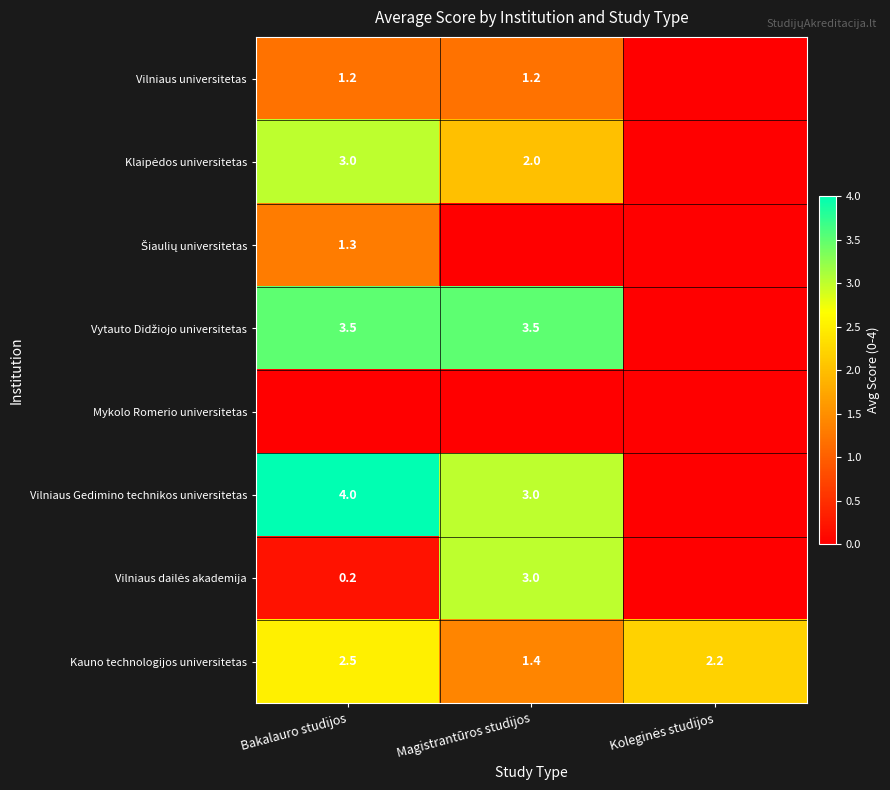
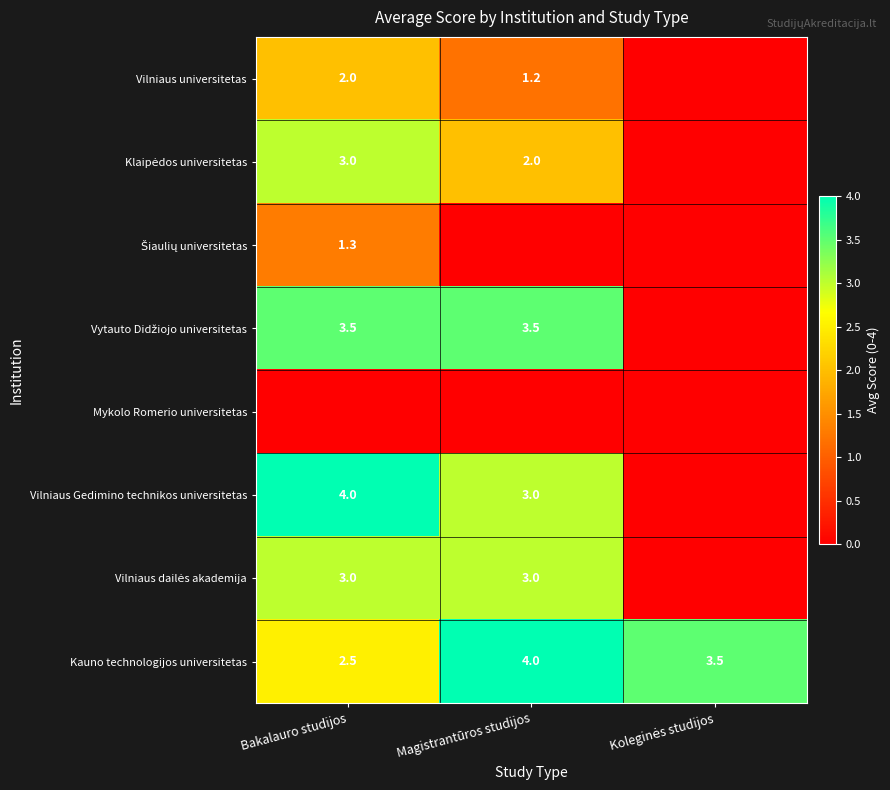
Vilniaus universitetas, Bakalauro studijos: 1.2 -> 2.0
Vilniaus dailės akademija, Bakalauro studijos: 0.2 -> 3.0
Kauno technologijos universitetas, Magistrantūros studijos: 1.4 -> 4.0
Kauno technologijos universitetas, Koleginės studijos: 2.2 -> 3.5
